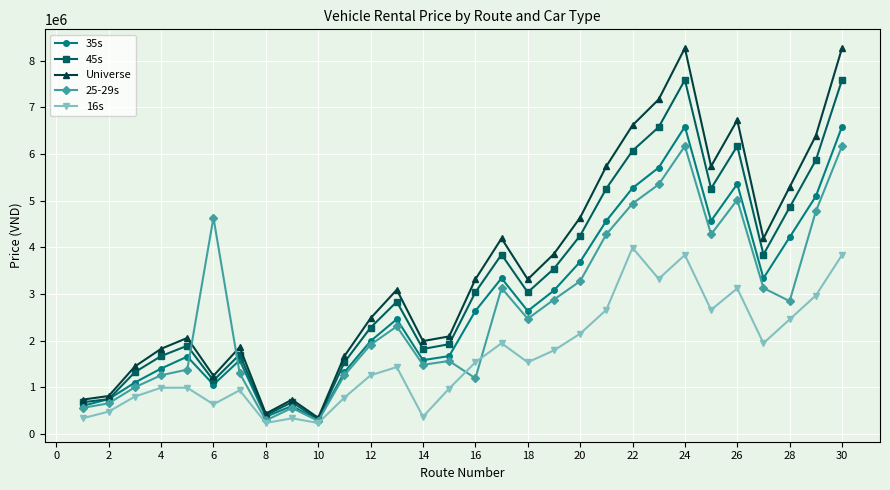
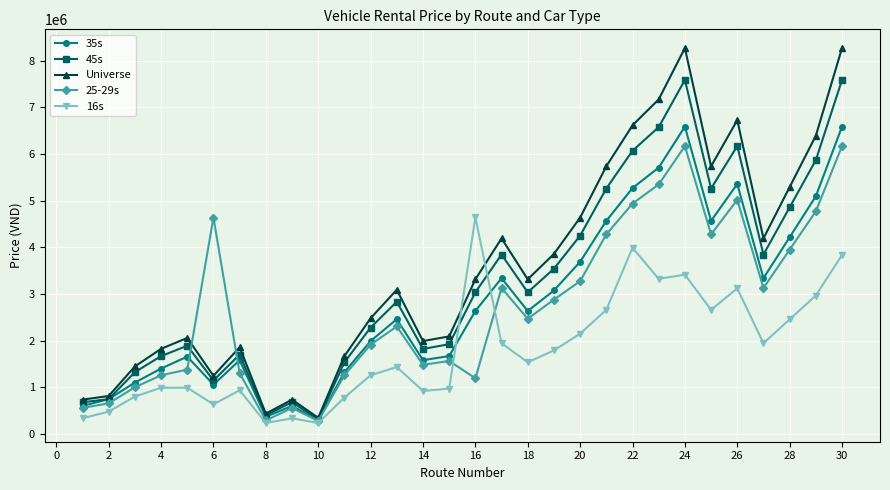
16s, 14: 400000 -> 900000
16s, 16: 1500000 -> 4600000
16s, 24: 3800000 -> 3400000
25-29s, 28: 2800000 -> 3900000
